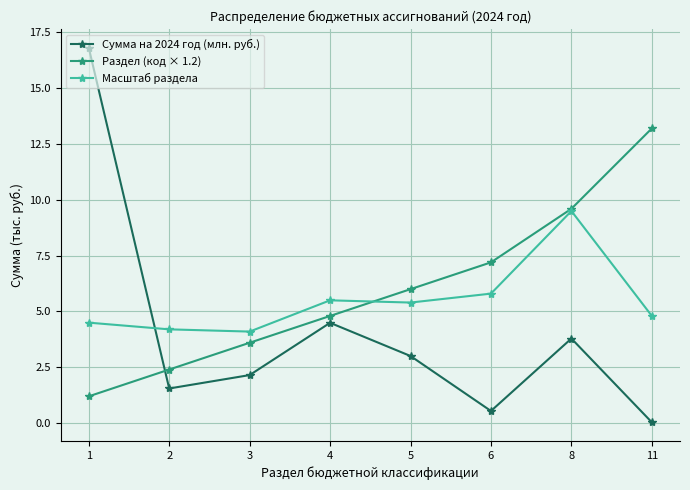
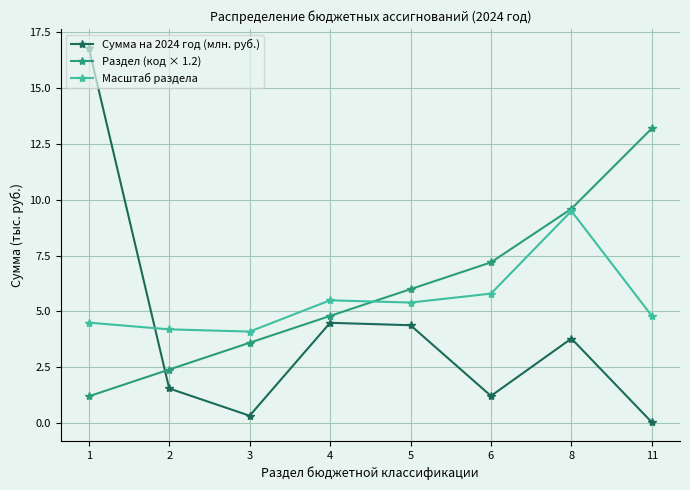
Сумма на 2024 год (млн. руб.), 3: 2.2 -> 0.3
Сумма на 2024 год (млн. руб.), 5: 3.0 -> 4.4
Сумма на 2024 год (млн. руб.), 6: 0.5 -> 1.2
